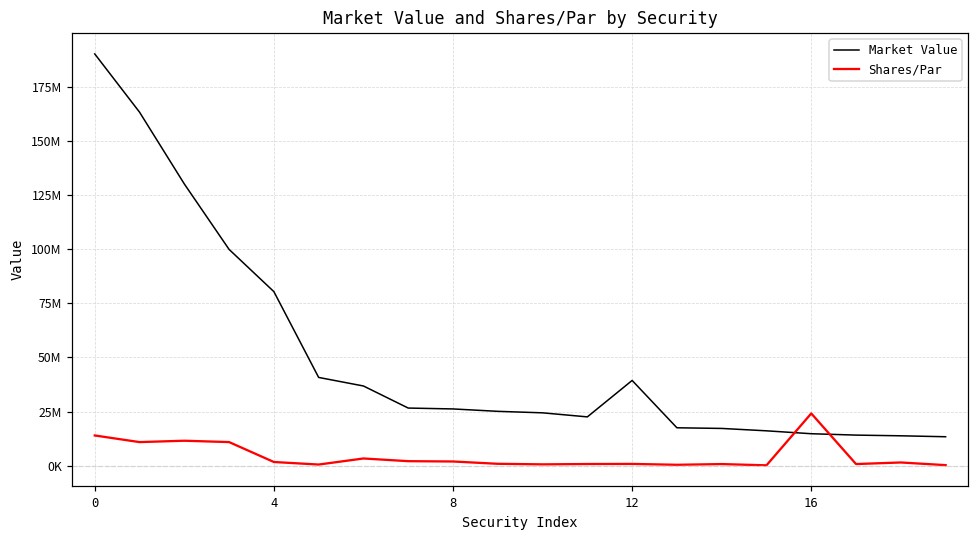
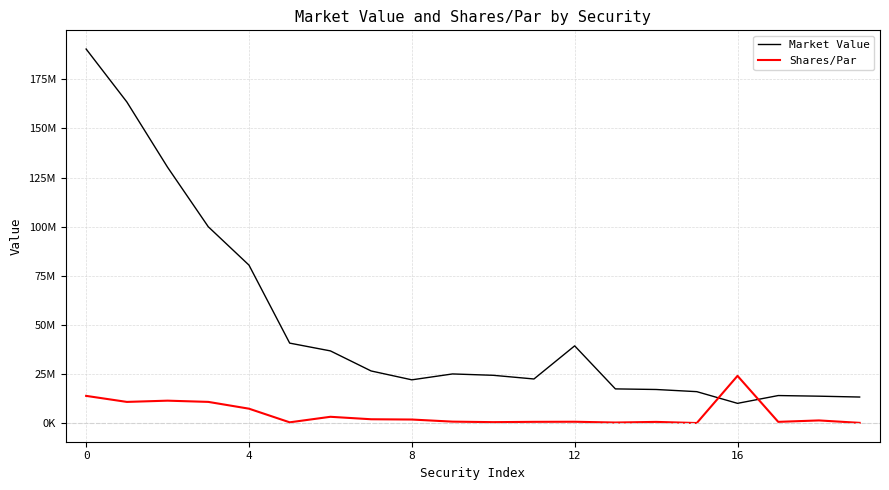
Shares/Par, 4: 2000000 -> 7000000
Market Value, 8: 26000000 -> 22000000
Market Value, 16: 15000000 -> 10000000
